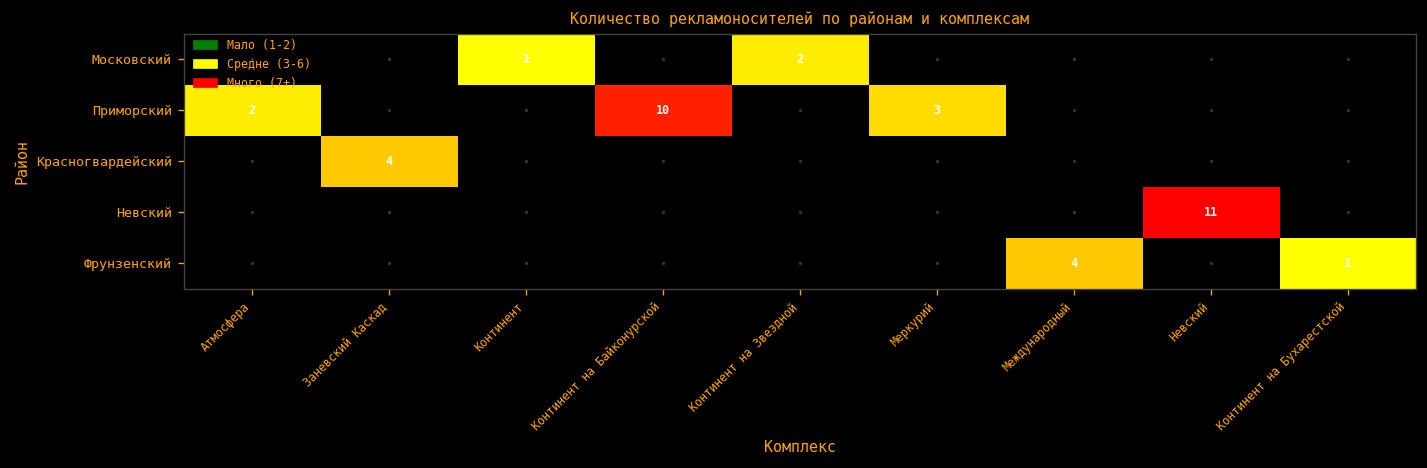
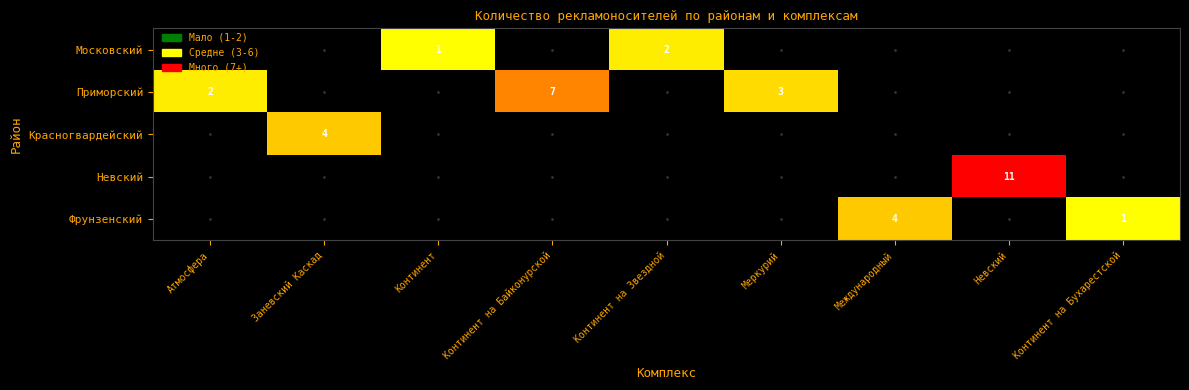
Приморский, Континент на Байконурской: 10 -> 7
